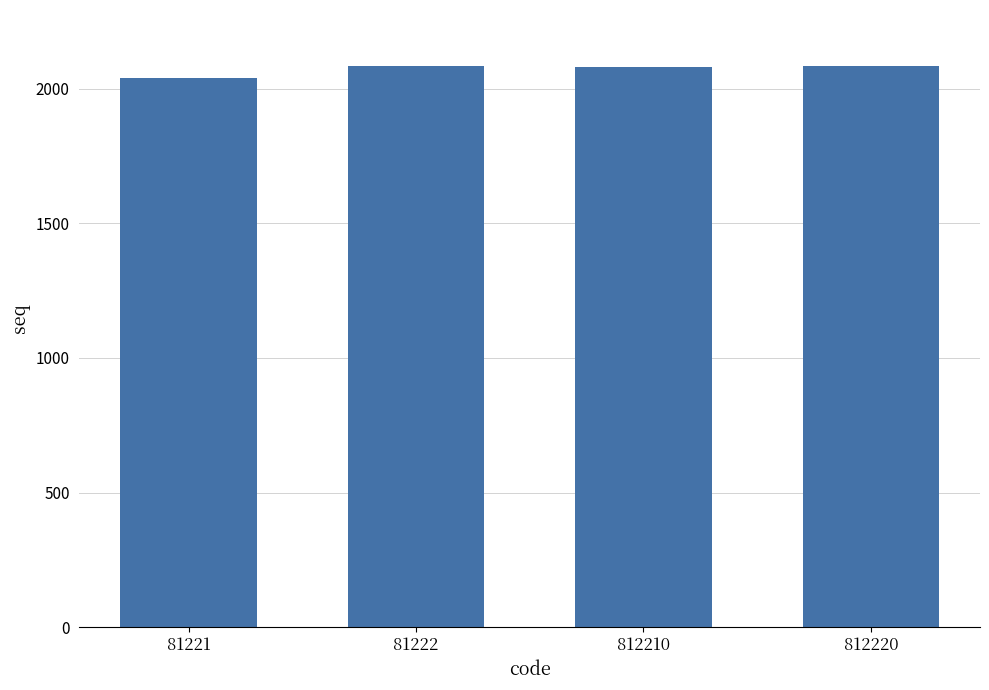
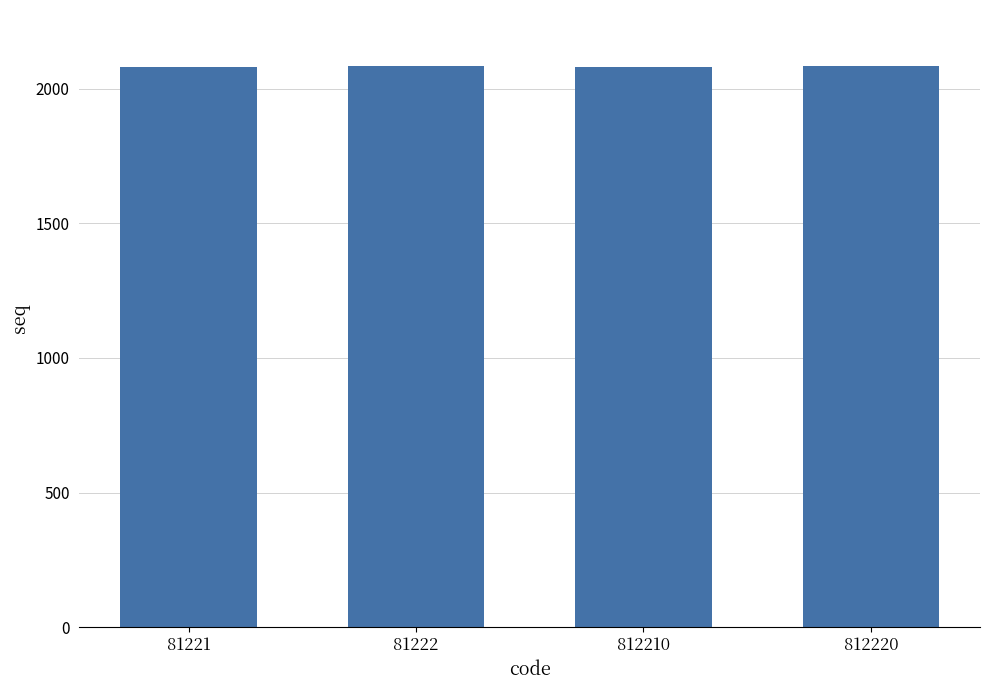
81221: 2040 -> 2080
